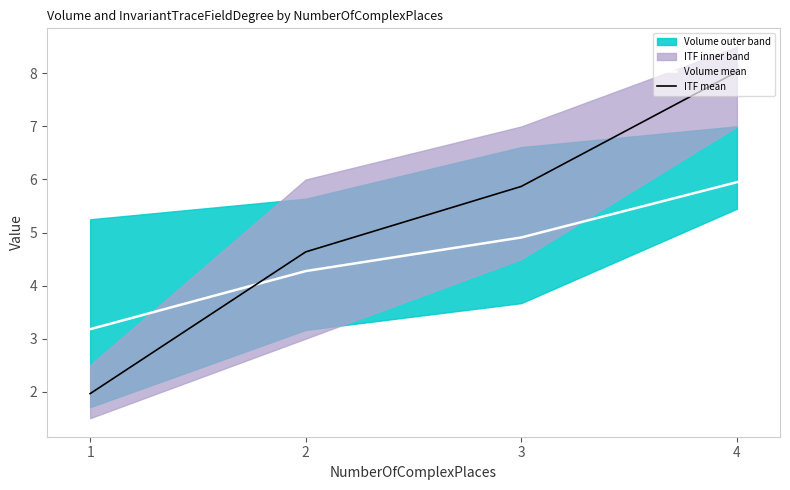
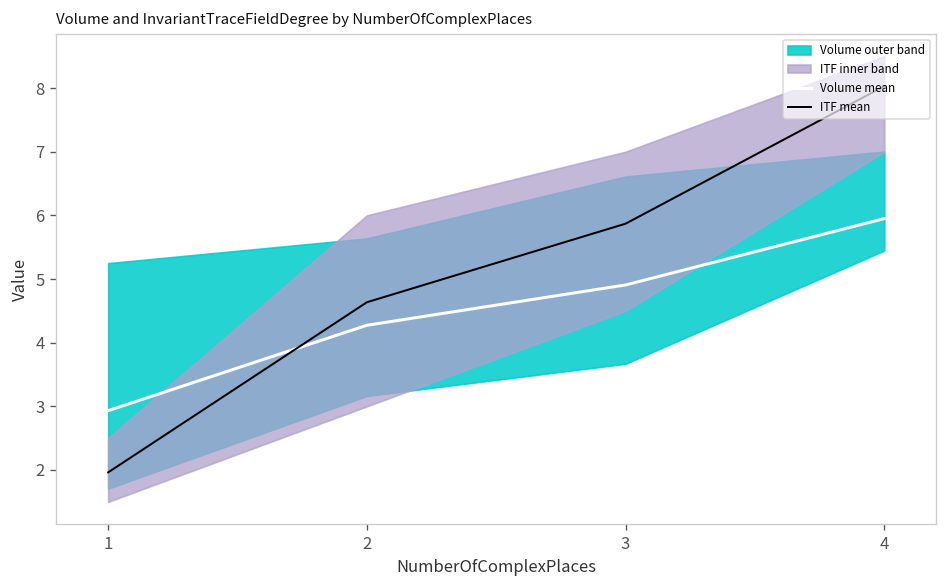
Volume mean, 1: 3.2 -> 2.9
